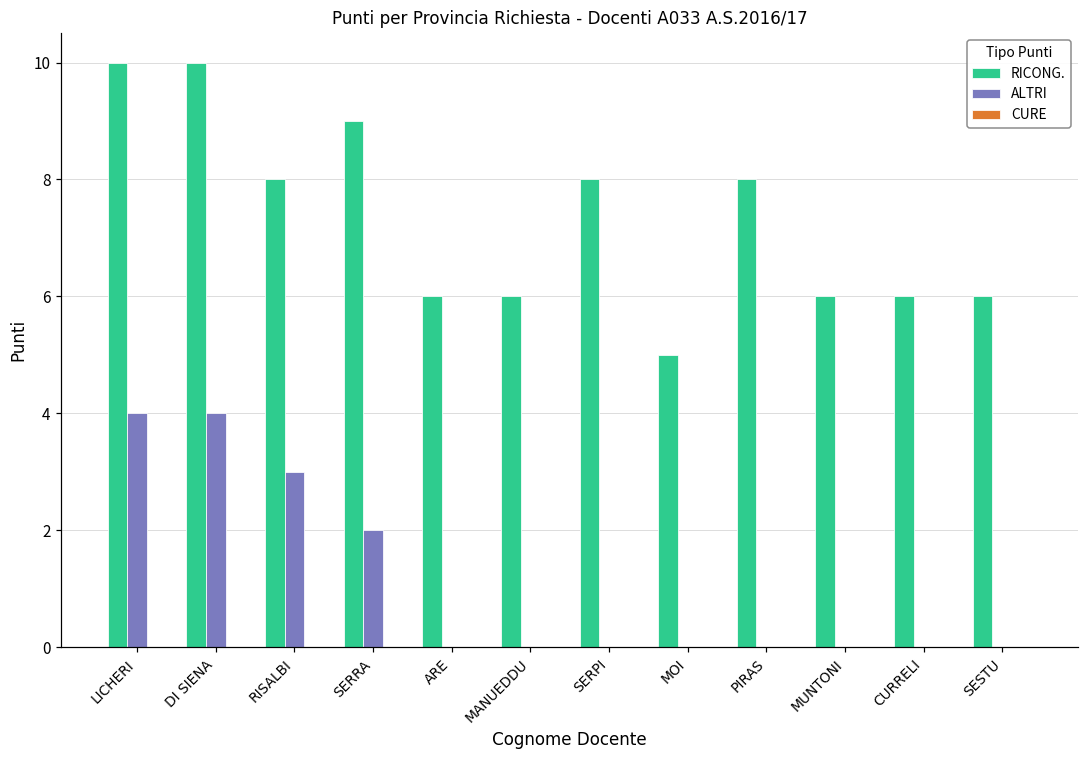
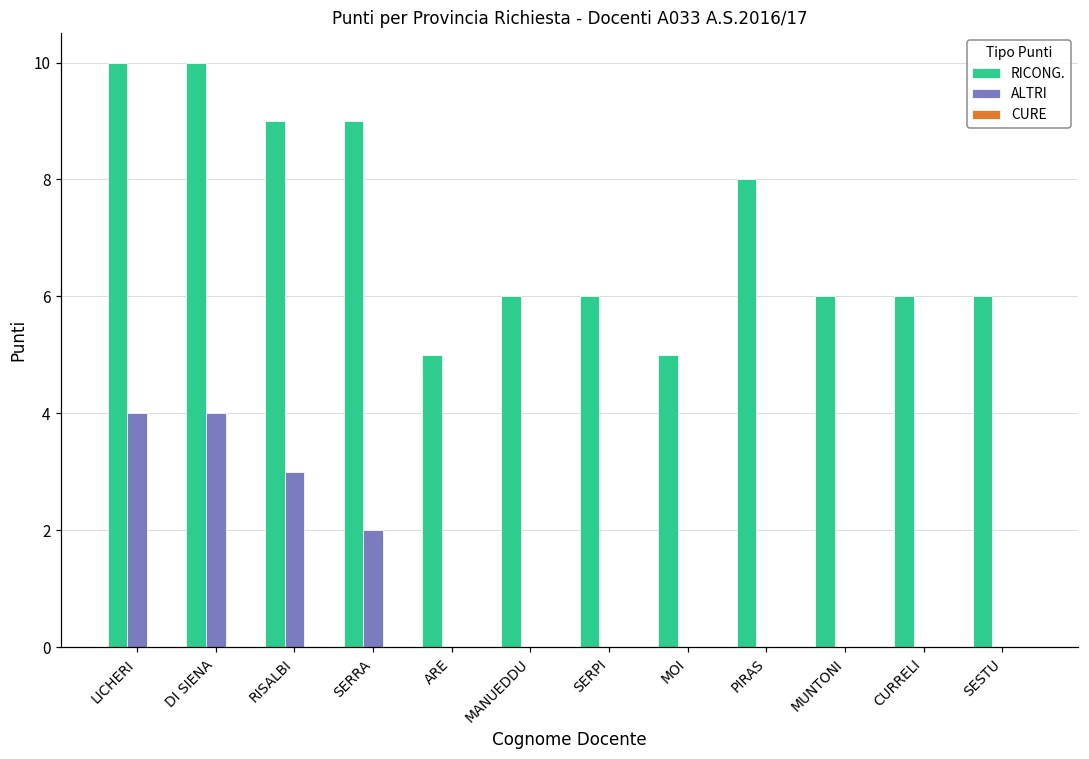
RICONG., RISALBI: 8 -> 9
RICONG., ARE: 6 -> 5
RICONG., SERPI: 8 -> 6
